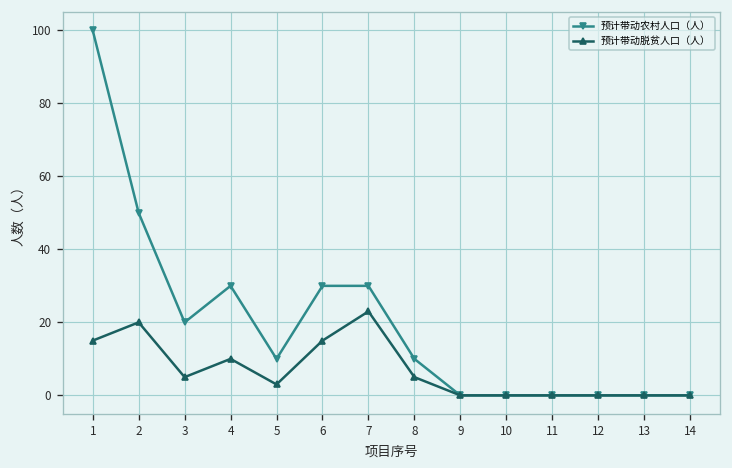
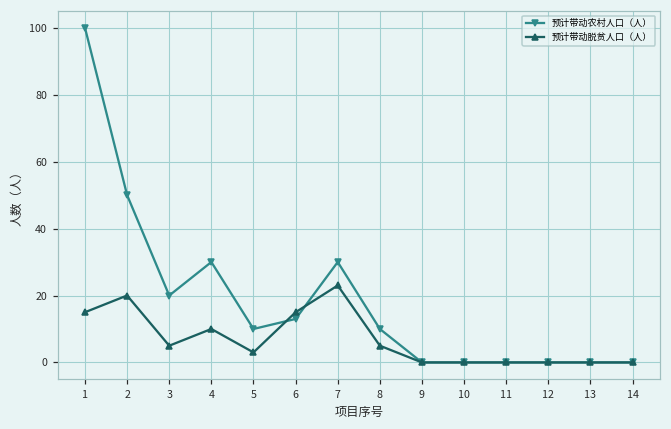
预计带动农村人口（人）, 6: 30 -> 13
